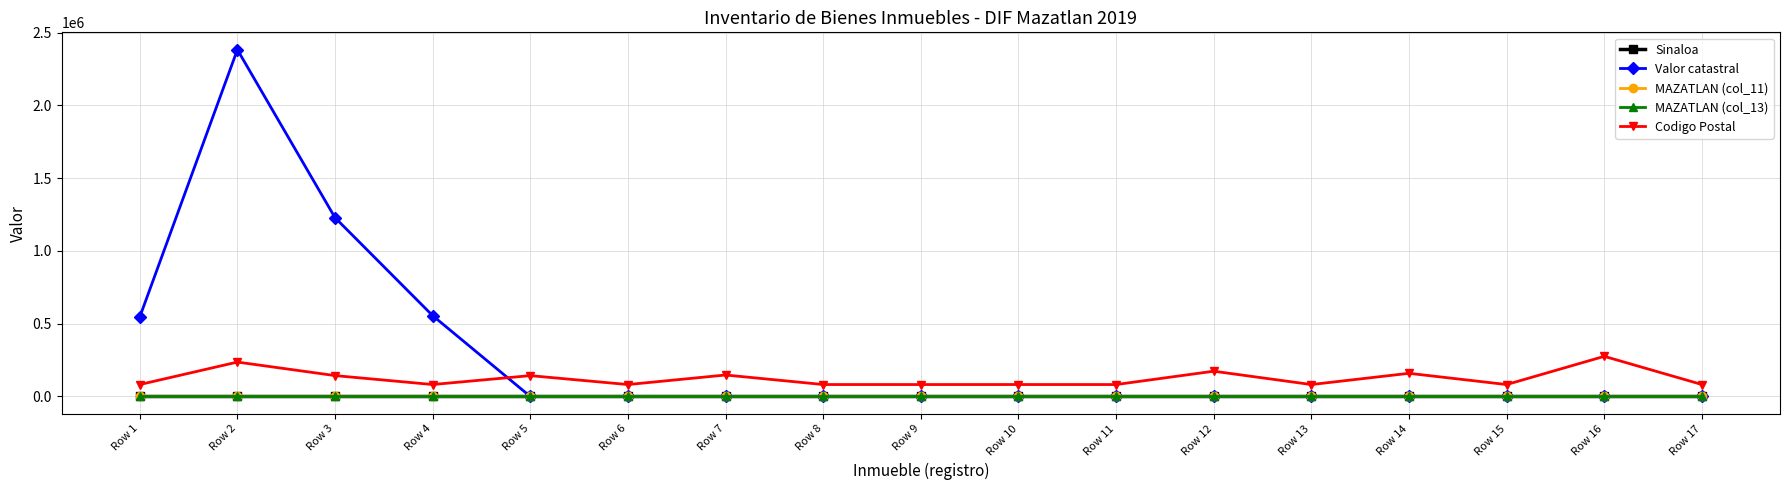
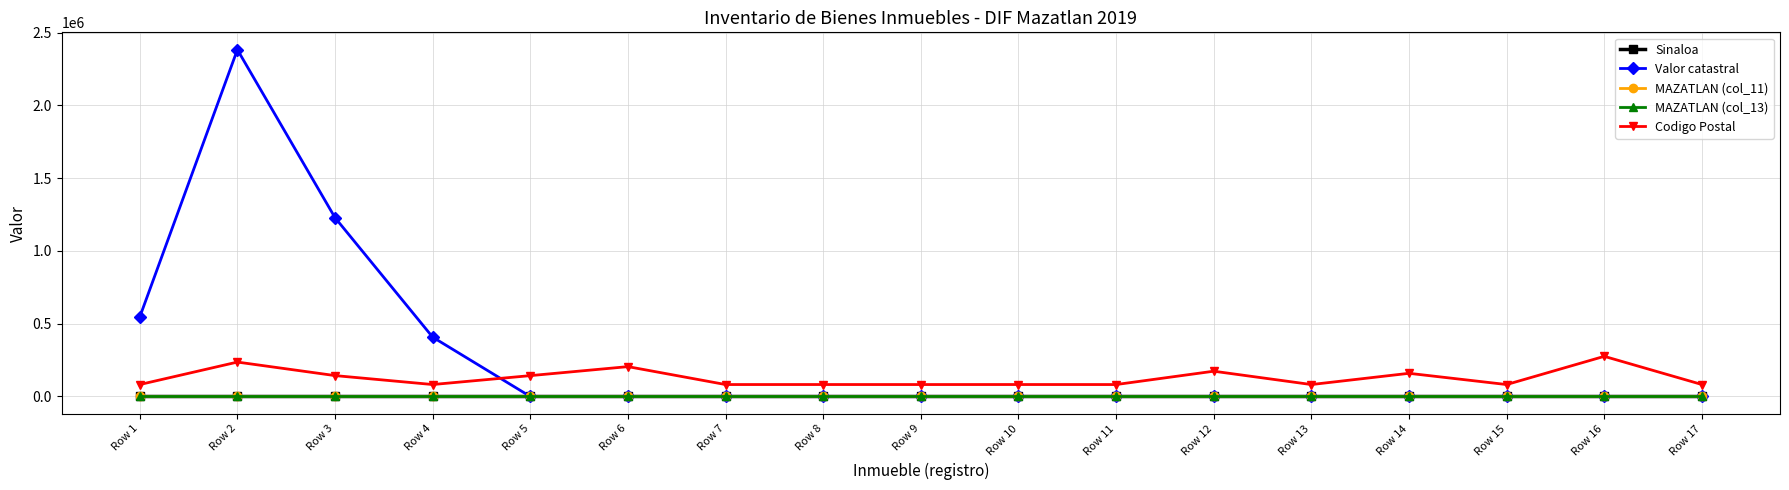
Valor catastral, Row 4: 560000 -> 410000
Codigo Postal, Row 6: 80000 -> 210000
Codigo Postal, Row 7: 150000 -> 80000
